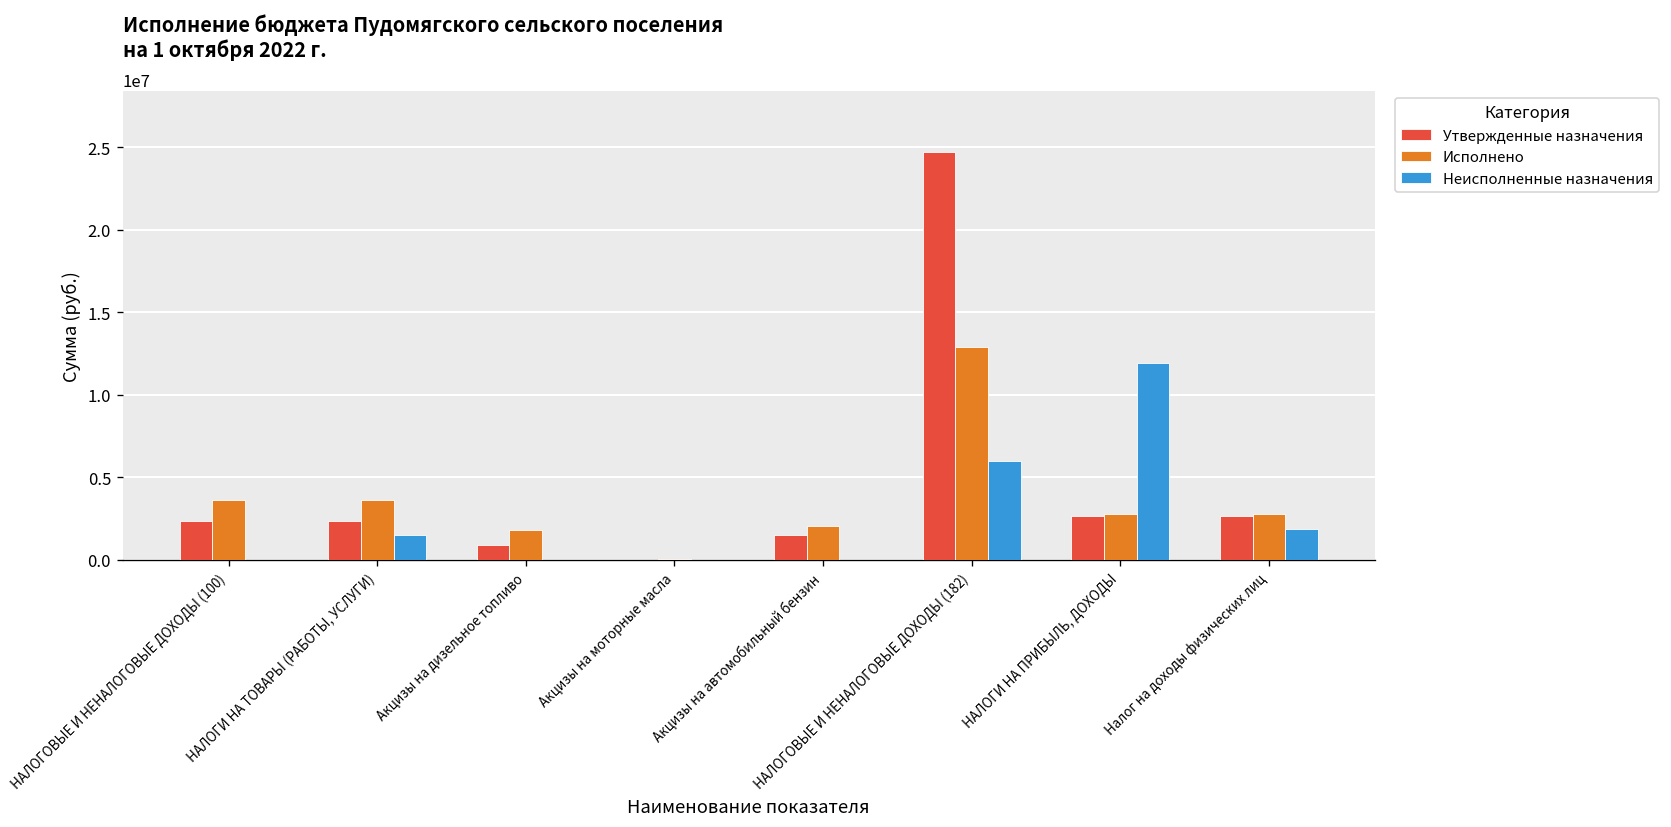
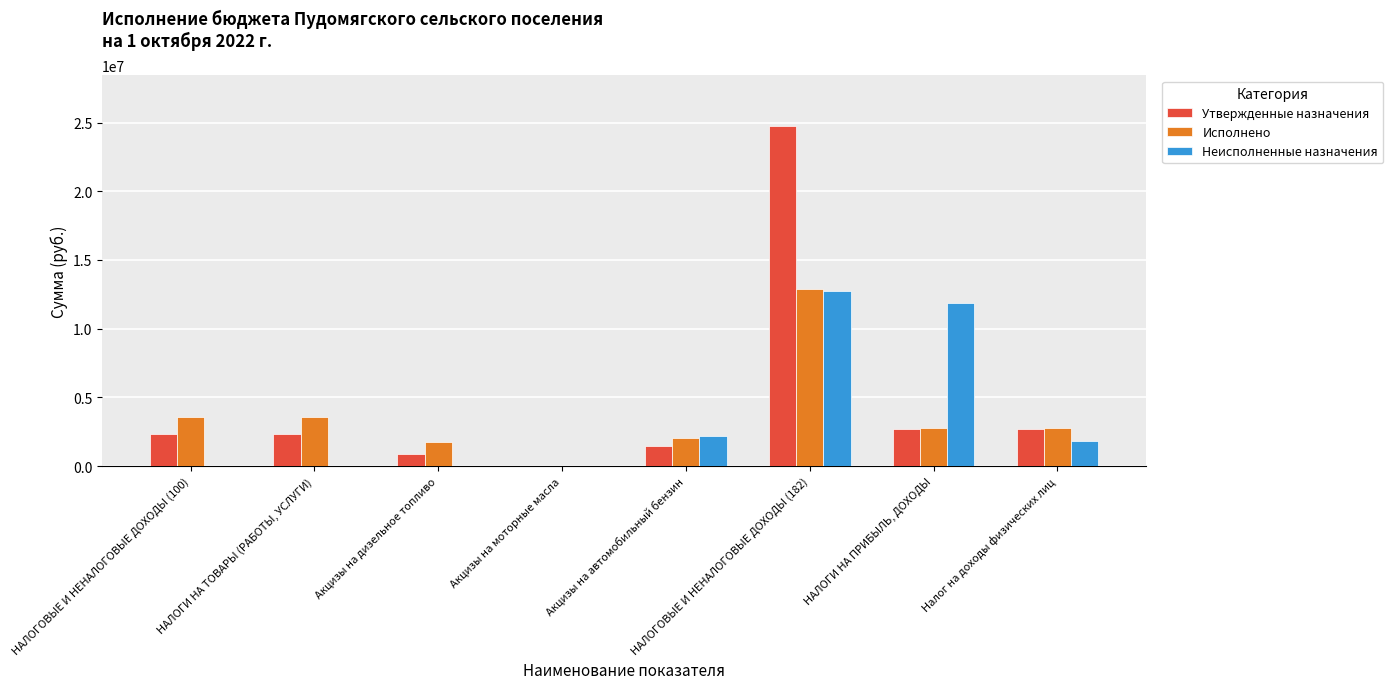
Неисполненные назначения, НАЛОГИ НА ТОВАРЫ (РАБОТЫ, УСЛУГИ): 1500000 -> 0
Неисполненные назначения, Акцизы на автомобильный бензин: 0 -> 2200000
Неисполненные назначения, НАЛОГОВЫЕ И НЕНАЛОГОВЫЕ ДОХОДЫ (182): 6000000 -> 12800000
